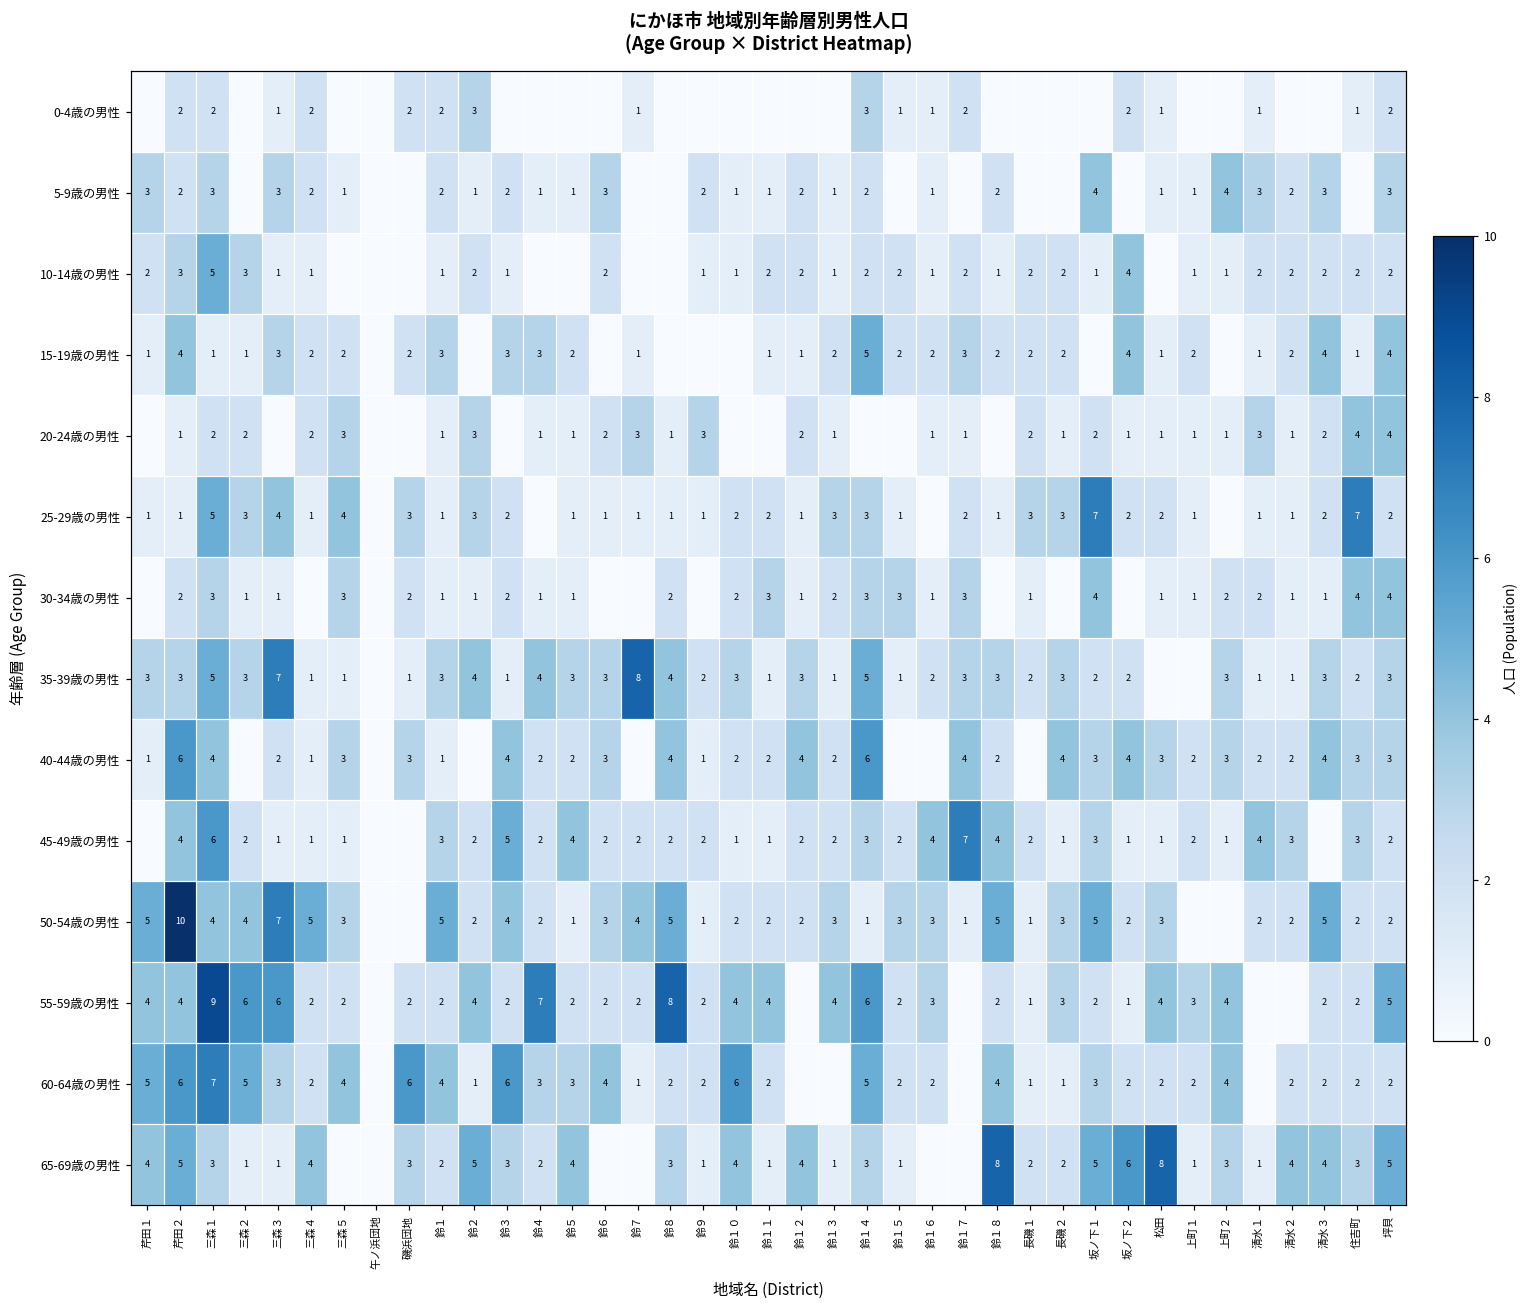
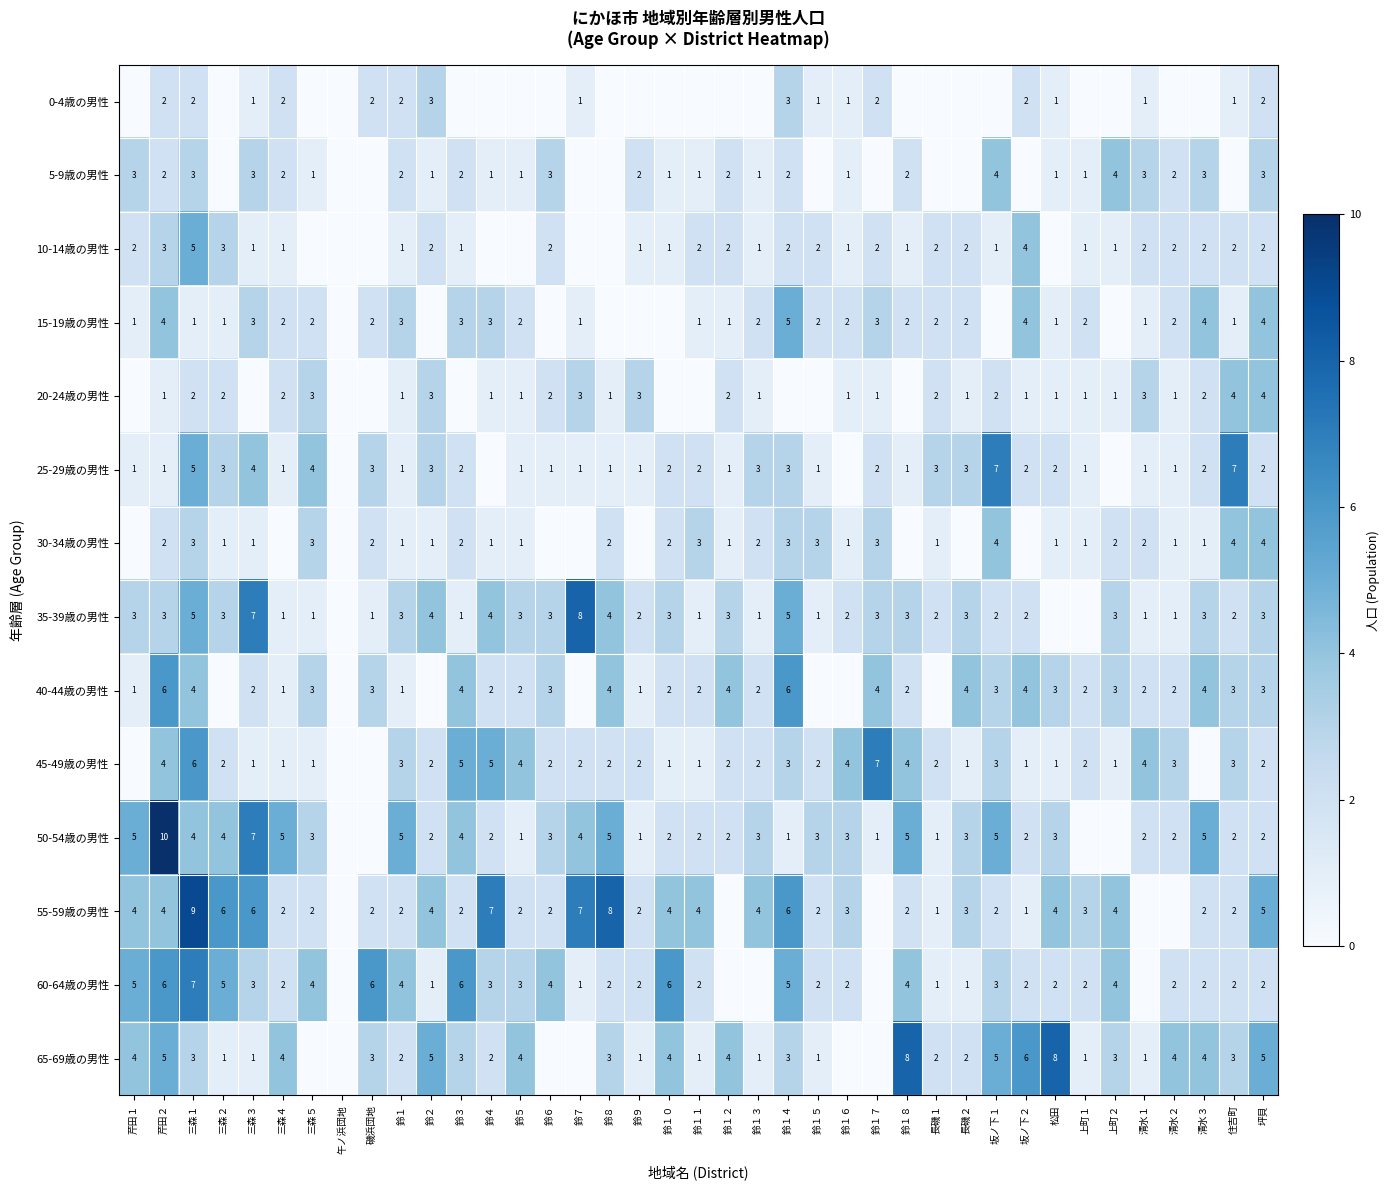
45-49歳の男性, 鈴４: 2 -> 5
55-59歳の男性, 鈴７: 2 -> 7
